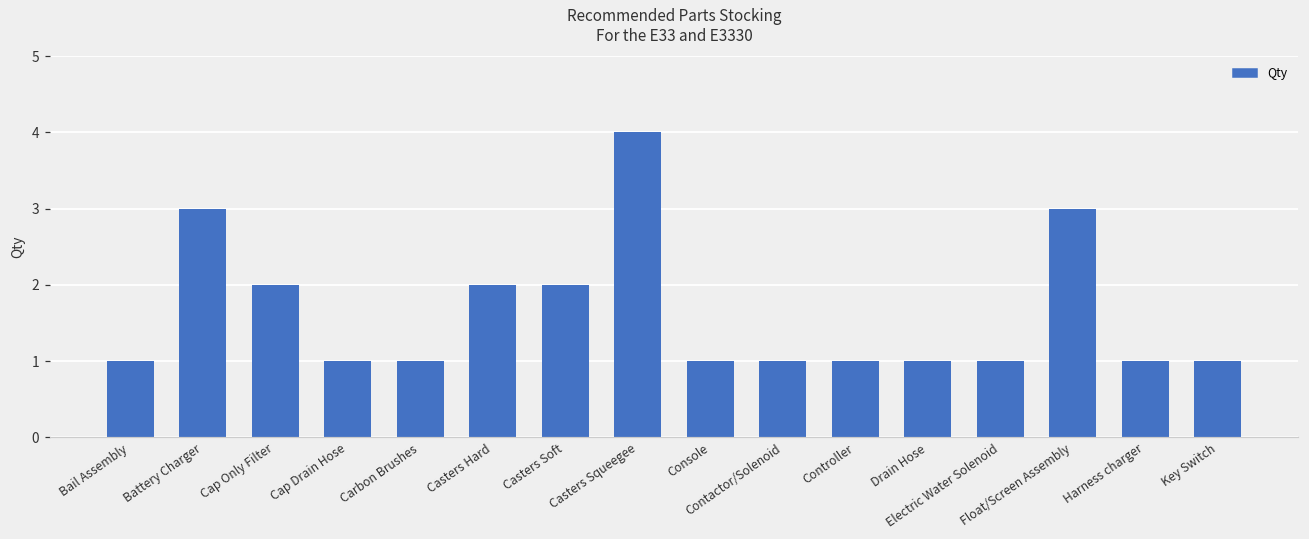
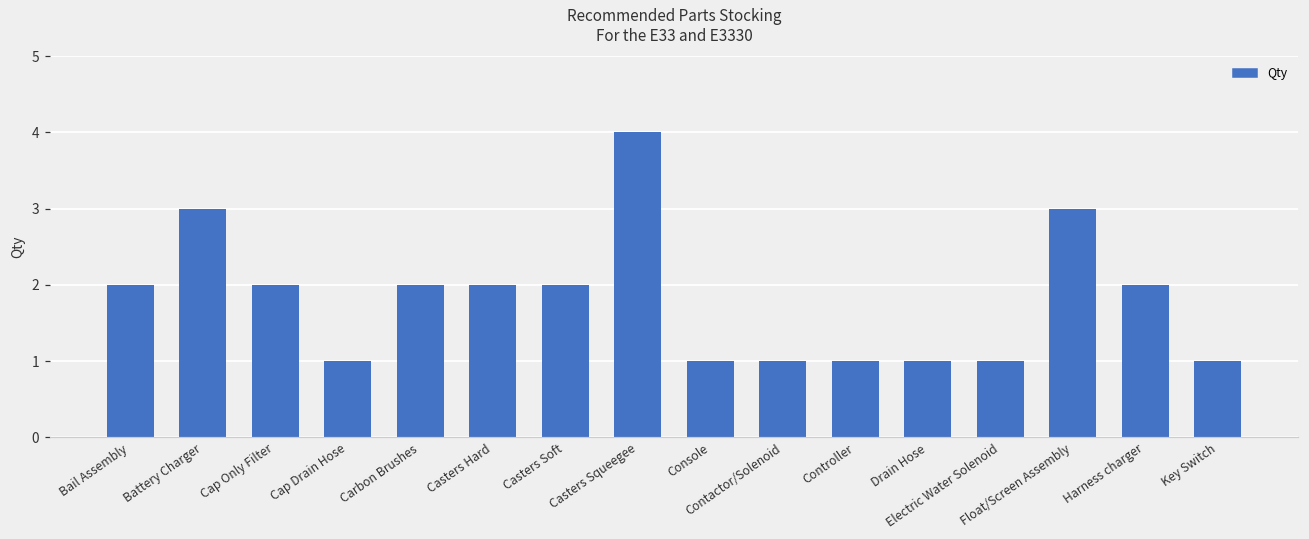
Bail Assembly: 1 -> 2
Carbon Brushes: 1 -> 2
Harness charger: 1 -> 2
